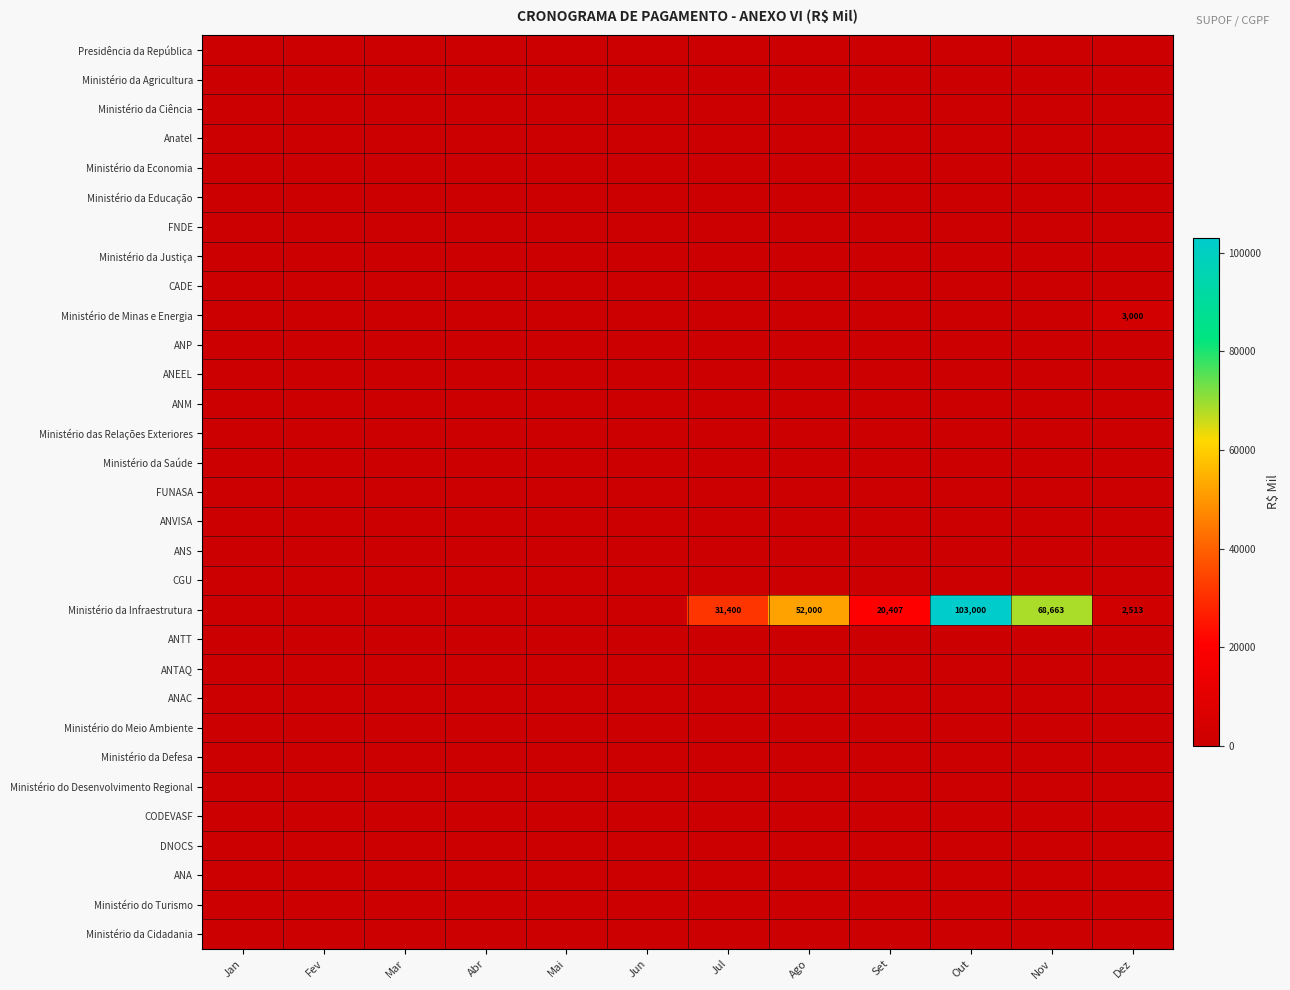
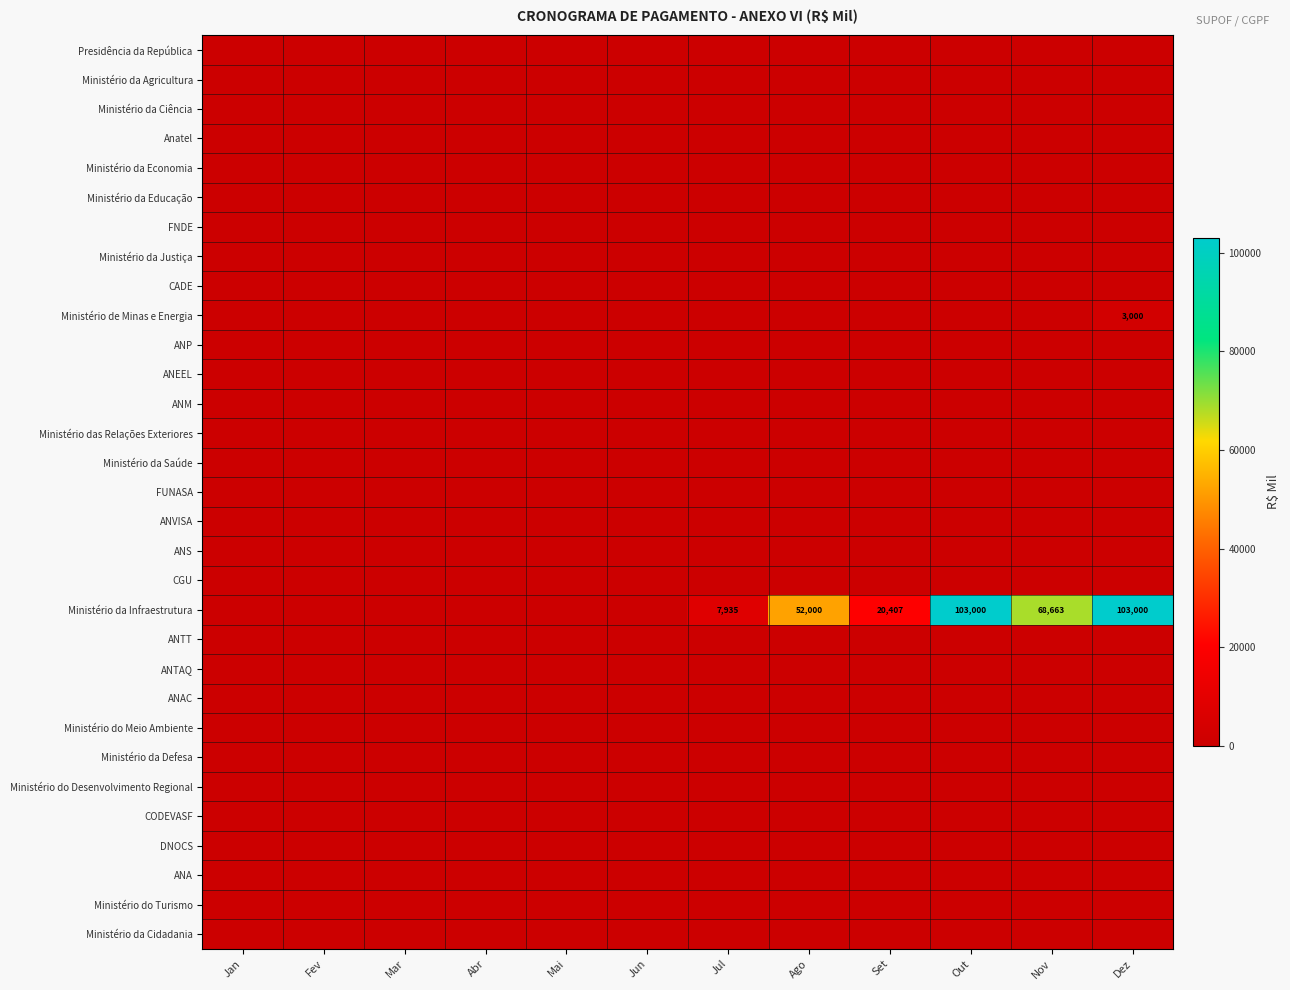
Ministério da Infraestrutura, Jul: 31,400 -> 7,935
Ministério da Infraestrutura, Dez: 2,513 -> 103,000
